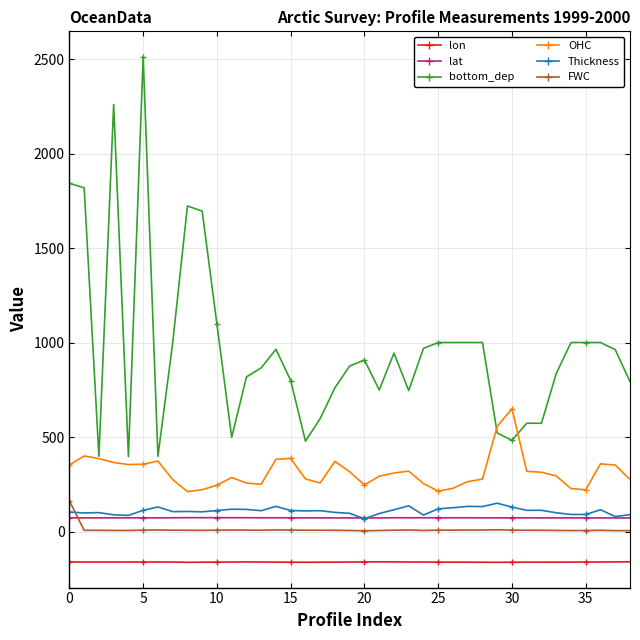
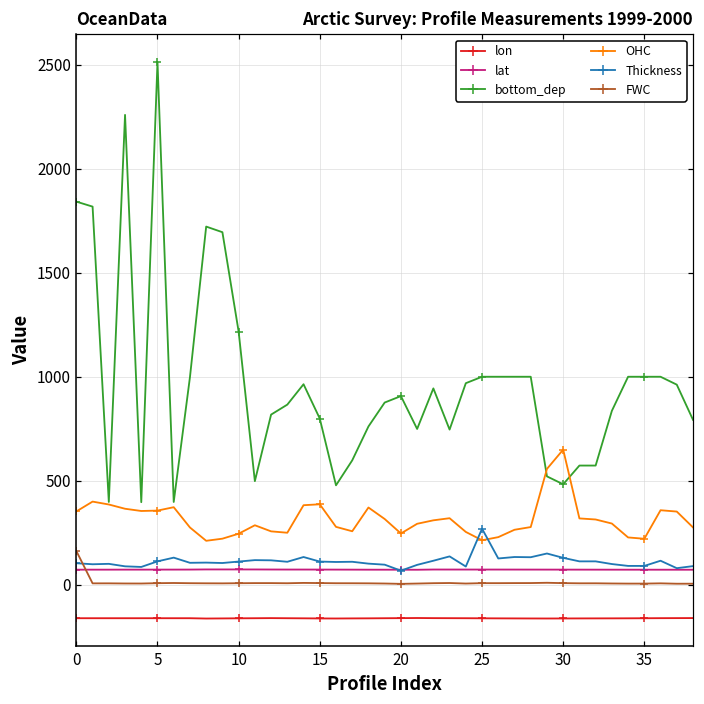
bottom_dep, 10: 1100 -> 1220
Thickness, 25: 120 -> 270
